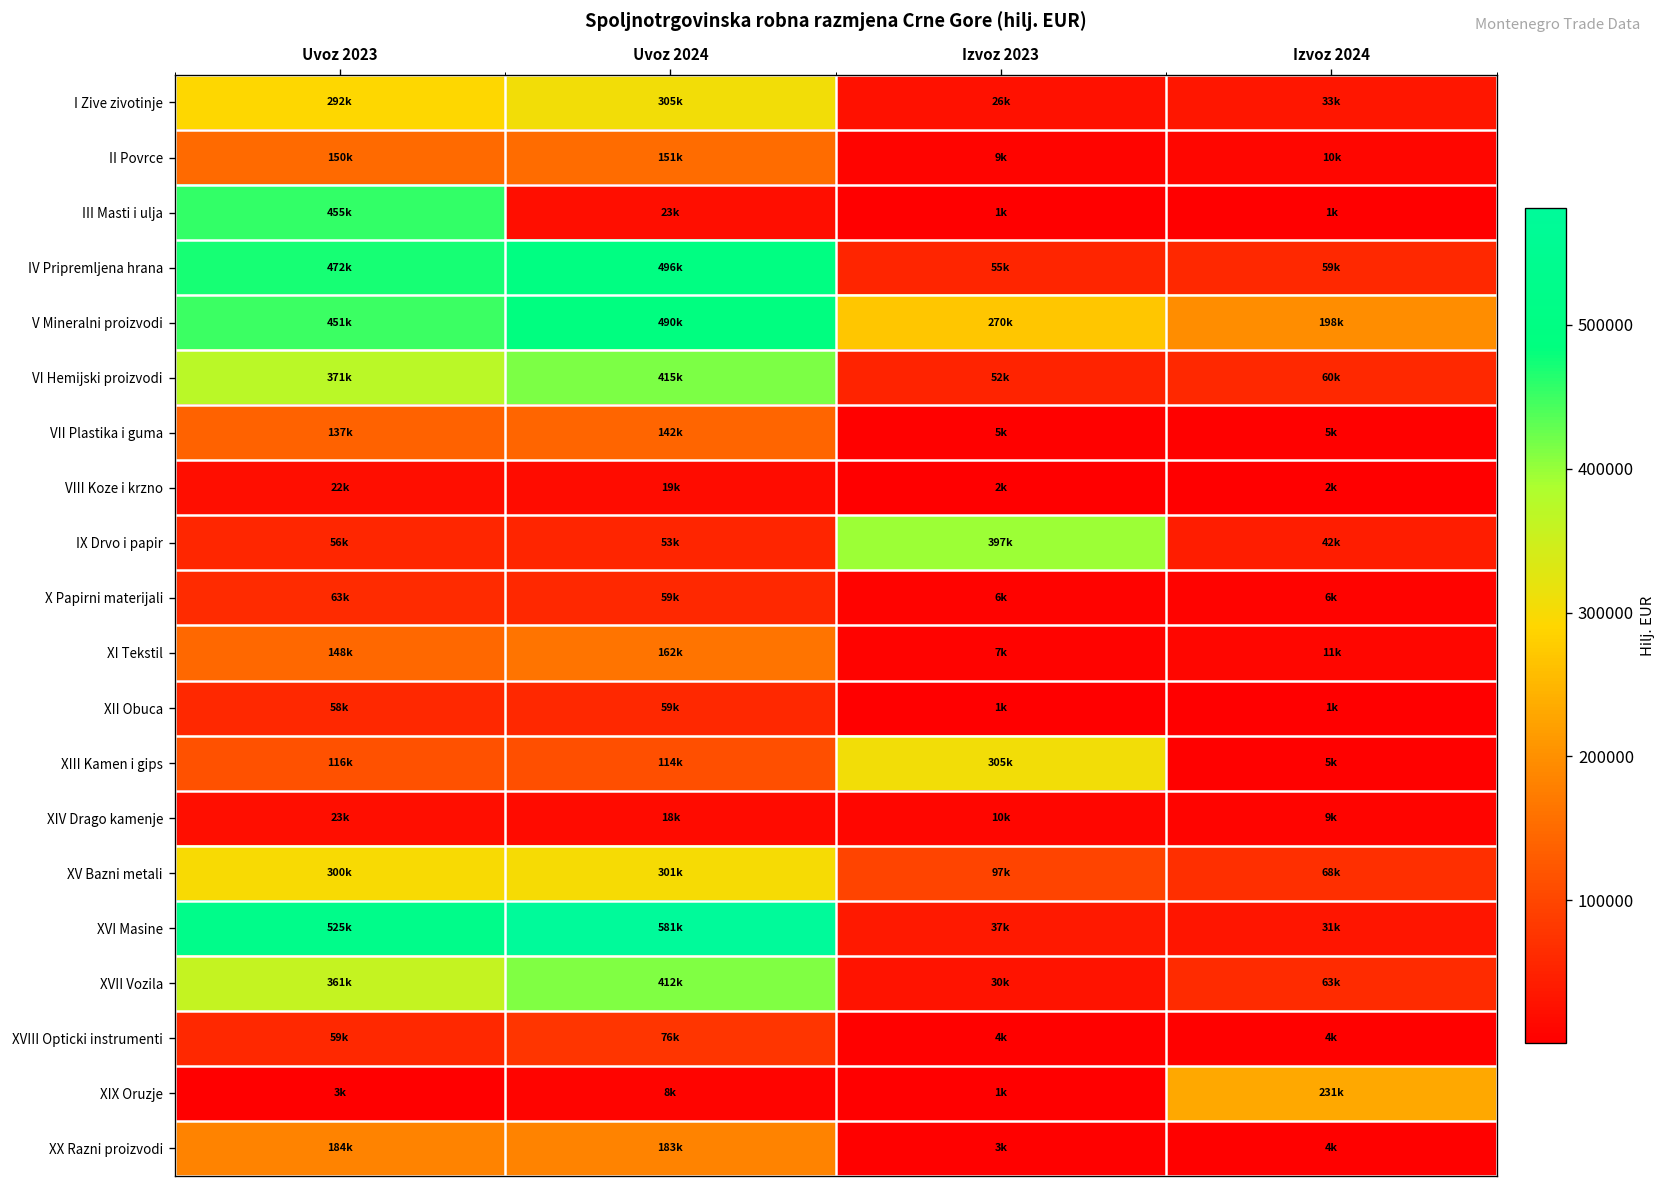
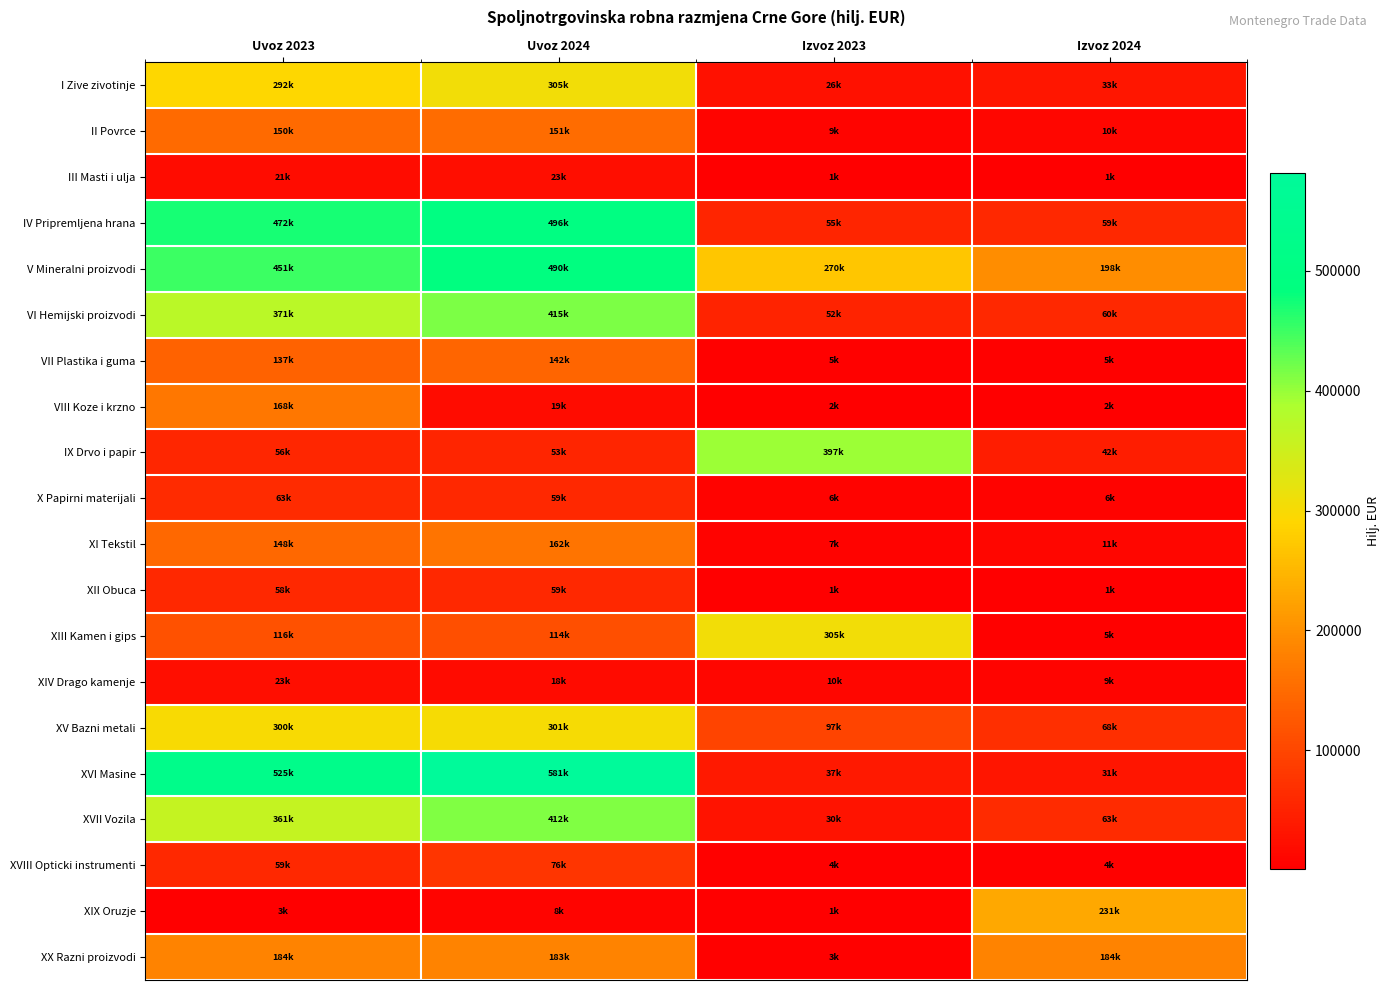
III Masti i ulja, Uvoz 2023: 455k -> 21k
VIII Koze i krzno, Uvoz 2023: 22k -> 168k
XX Razni proizvodi, Izvoz 2024: 4k -> 184k
